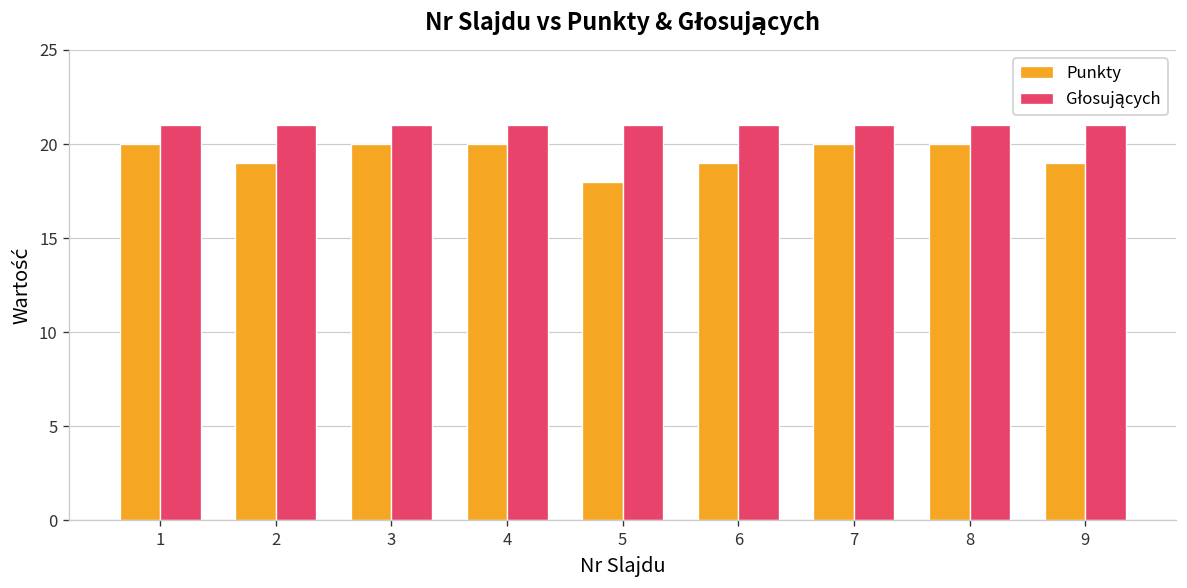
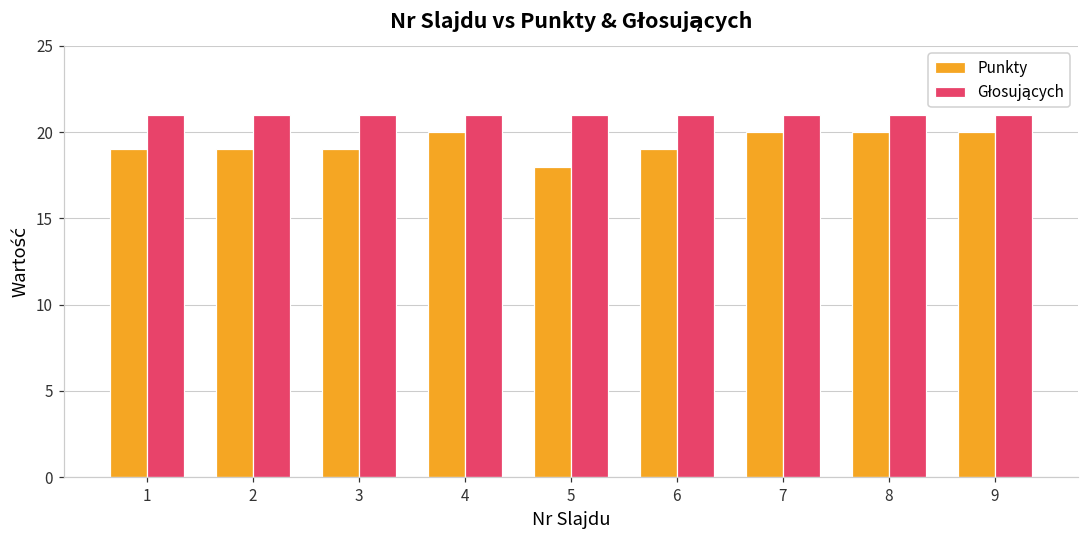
Punkty, 1: 20 -> 19
Punkty, 3: 20 -> 19
Punkty, 9: 19 -> 20
